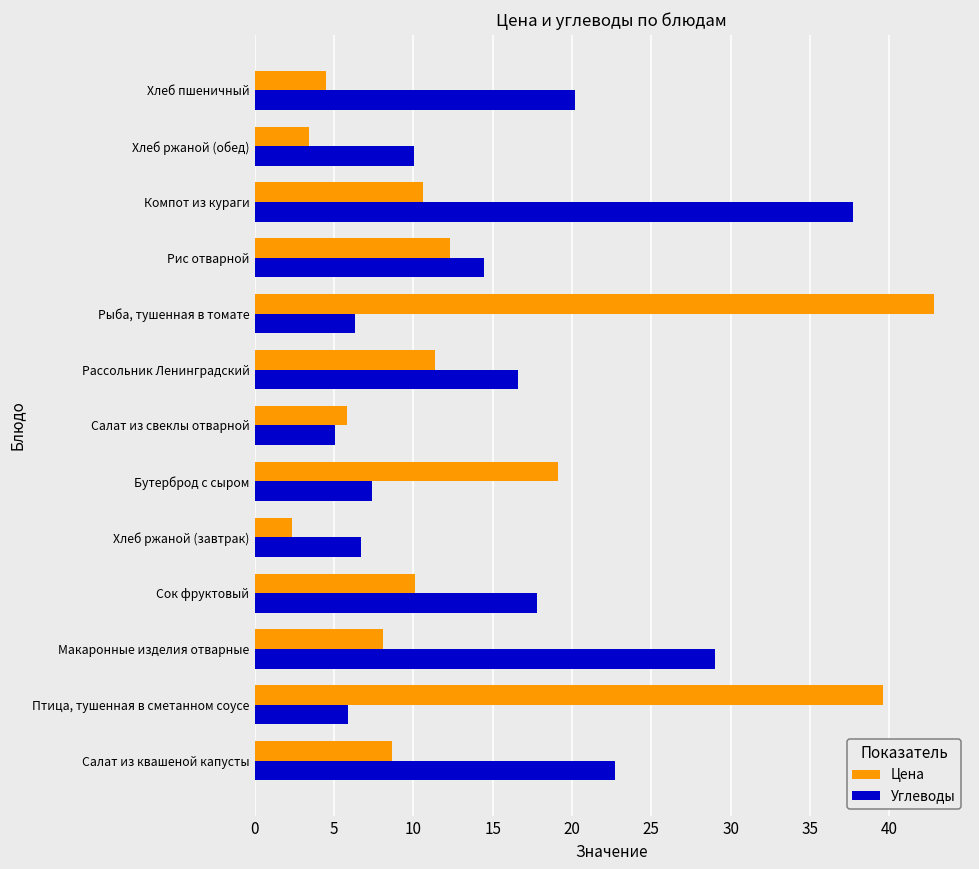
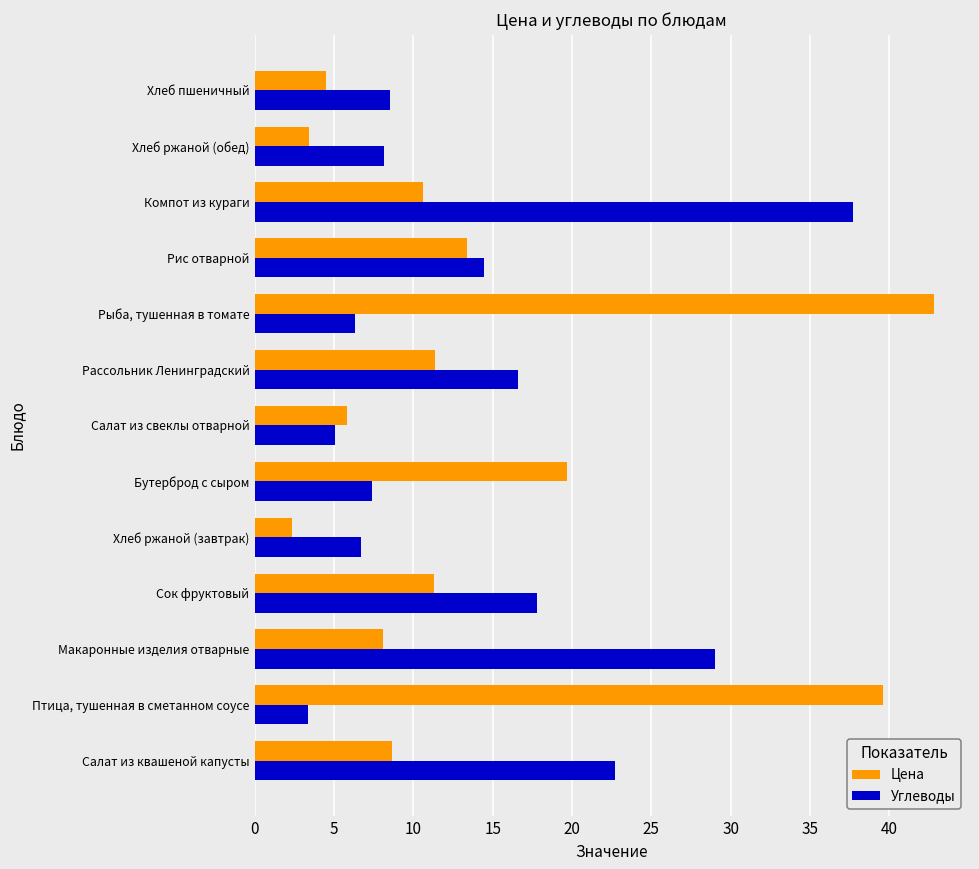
Углеводы, Хлеб пшеничный: 20.2 -> 8.6
Углеводы, Хлеб ржаной (обед): 10.0 -> 8.2
Цена, Рис отварной: 12.3 -> 13.4
Цена, Бутерброд с сыром: 19.1 -> 19.7
Цена, Сок фруктовый: 10.1 -> 11.3
Углеводы, Птица, тушенная в сметанном соусе: 5.9 -> 3.4
